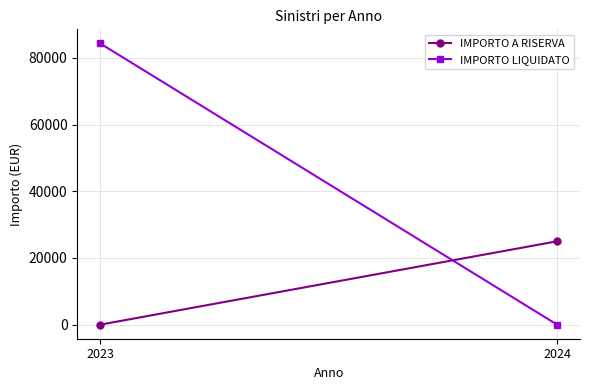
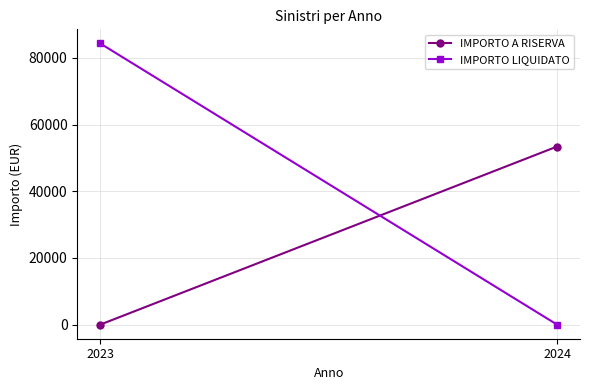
IMPORTO A RISERVA, 2024: 25000 -> 53000
